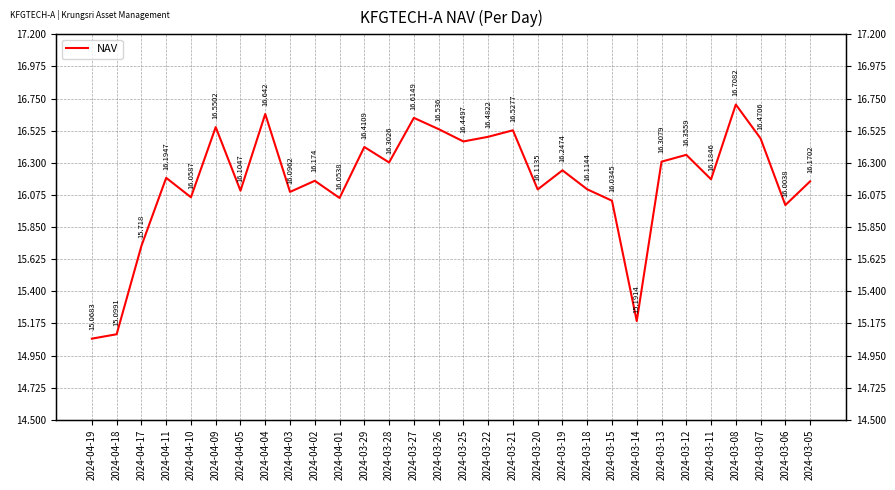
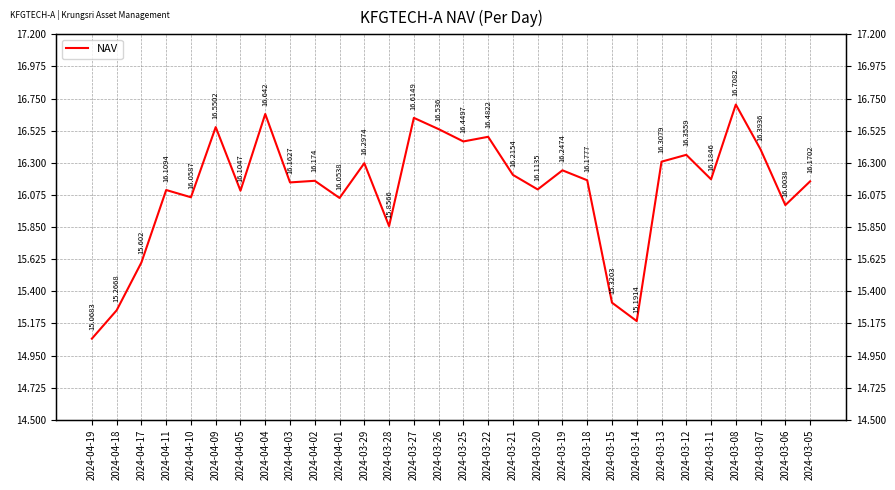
2024-04-18: 15.0991 -> 15.2668
2024-04-17: 15.718 -> 15.602
2024-04-11: 16.1947 -> 16.1094
2024-04-03: 16.0962 -> 16.1627
2024-03-29: 16.4109 -> 16.2974
2024-03-28: 16.3026 -> 15.8566
2024-03-21: 16.5277 -> 16.2154
2024-03-18: 16.1144 -> 16.1777
2024-03-15: 16.0345 -> 15.3203
2024-03-07: 16.4706 -> 16.3936
